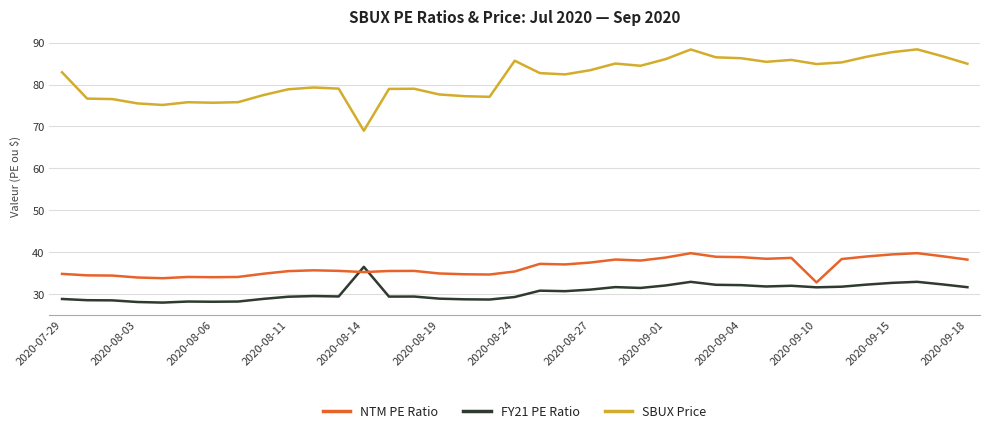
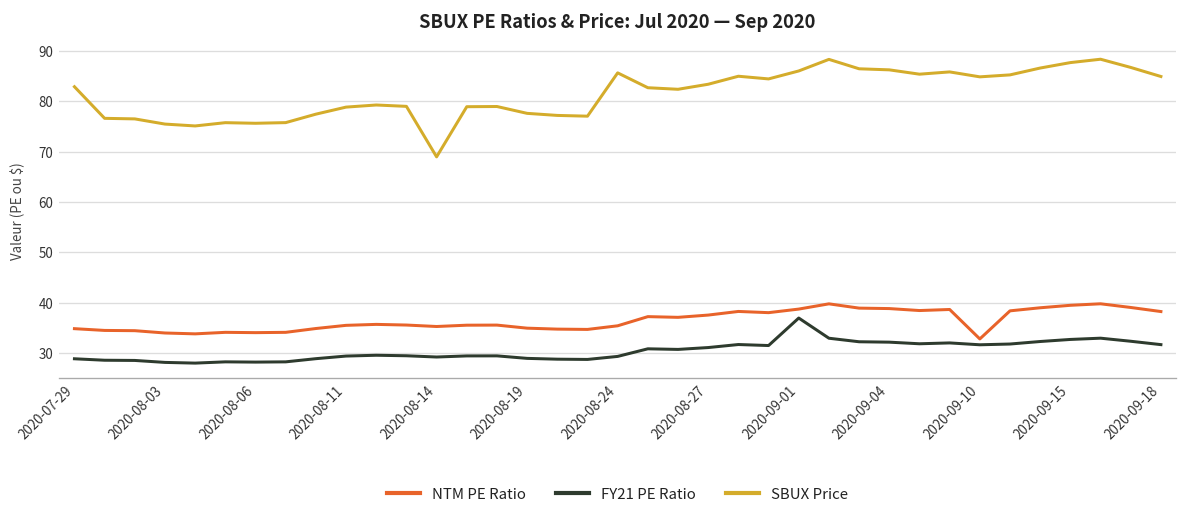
FY21 PE Ratio, 2020-08-14: 37 -> 29
FY21 PE Ratio, 2020-09-01: 32 -> 37
